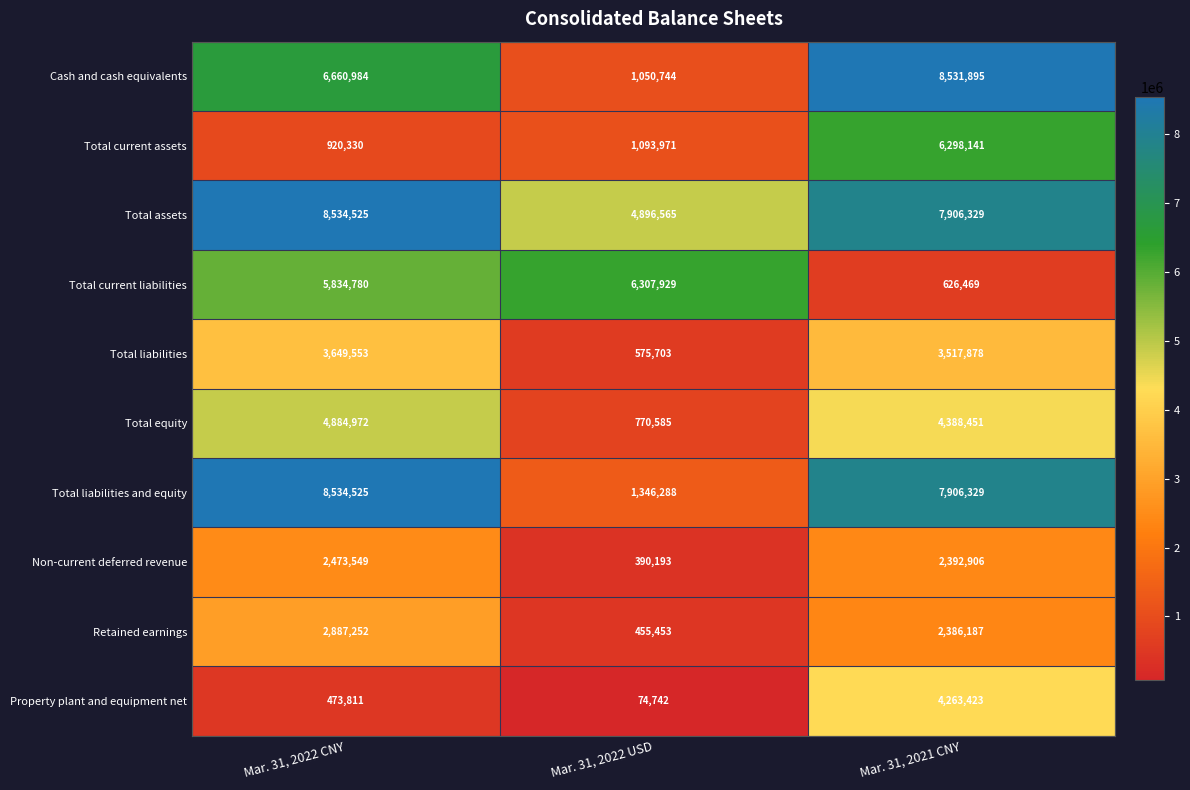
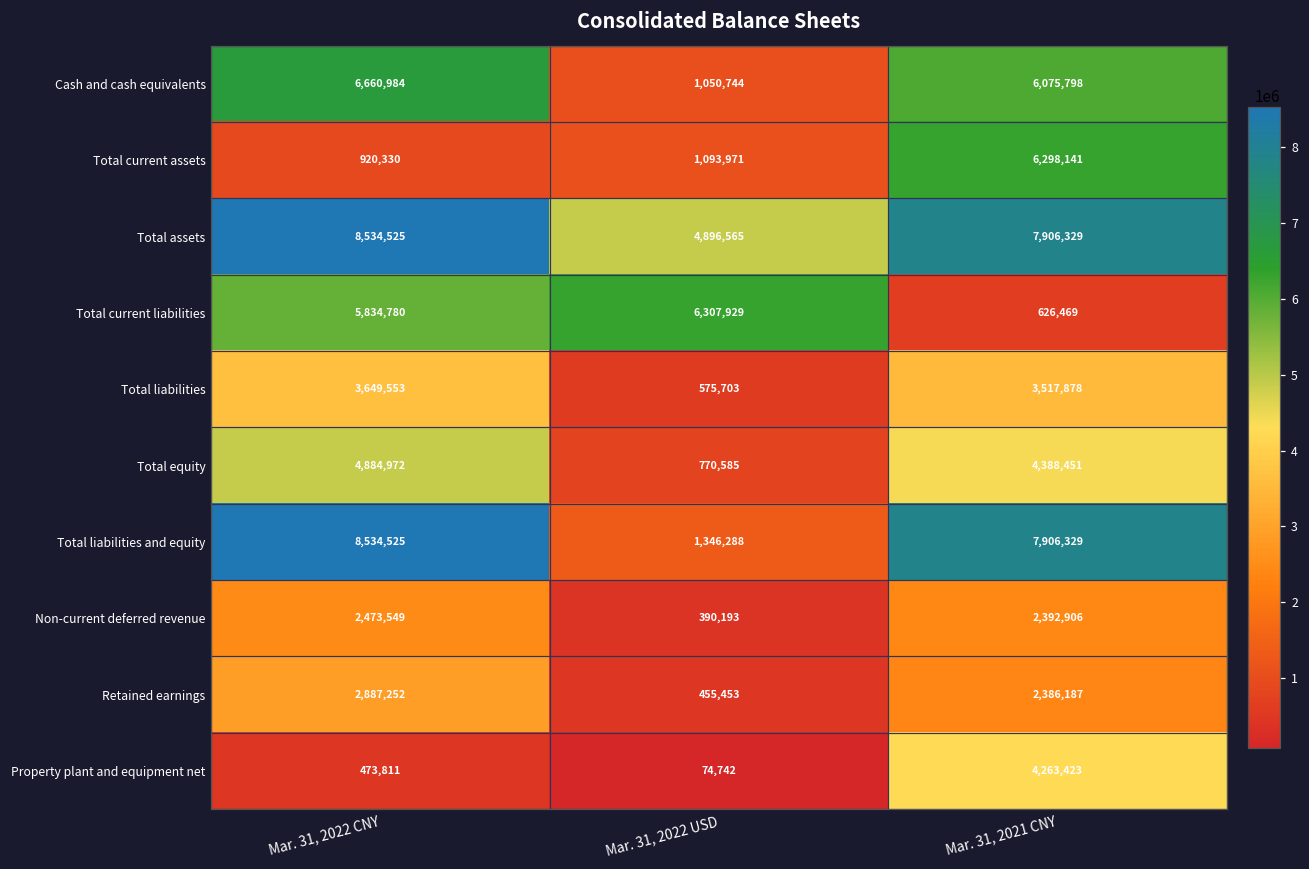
Cash and cash equivalents, Mar. 31, 2021 CNY: 8,531,895 -> 6,075,798
